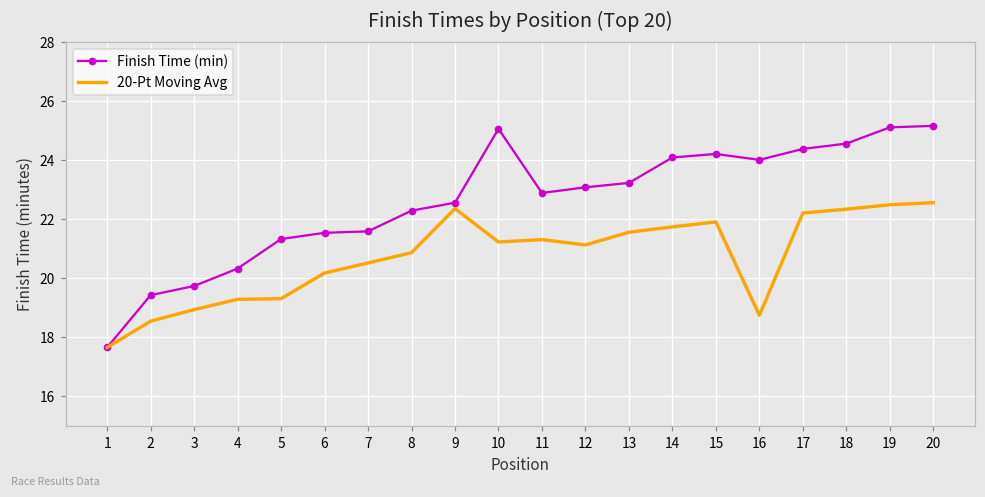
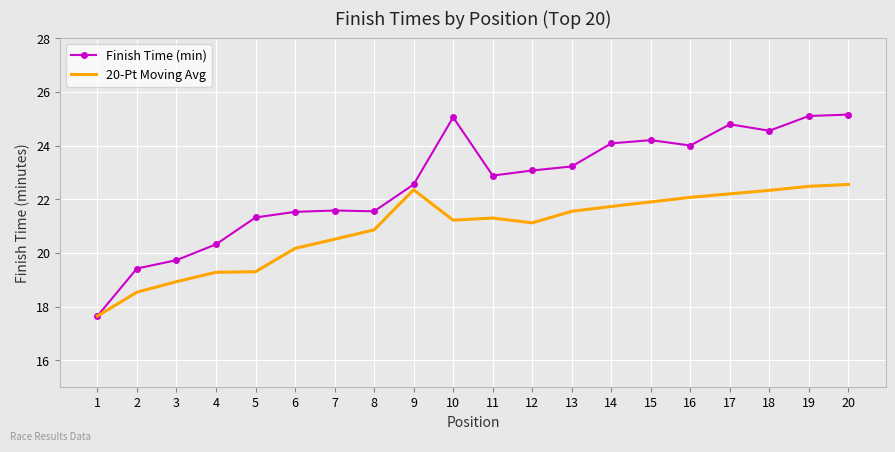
Finish Time (min), 8: 22.3 -> 21.6
20-Pt Moving Avg, 16: 18.7 -> 22.1
Finish Time (min), 17: 24.4 -> 24.8
